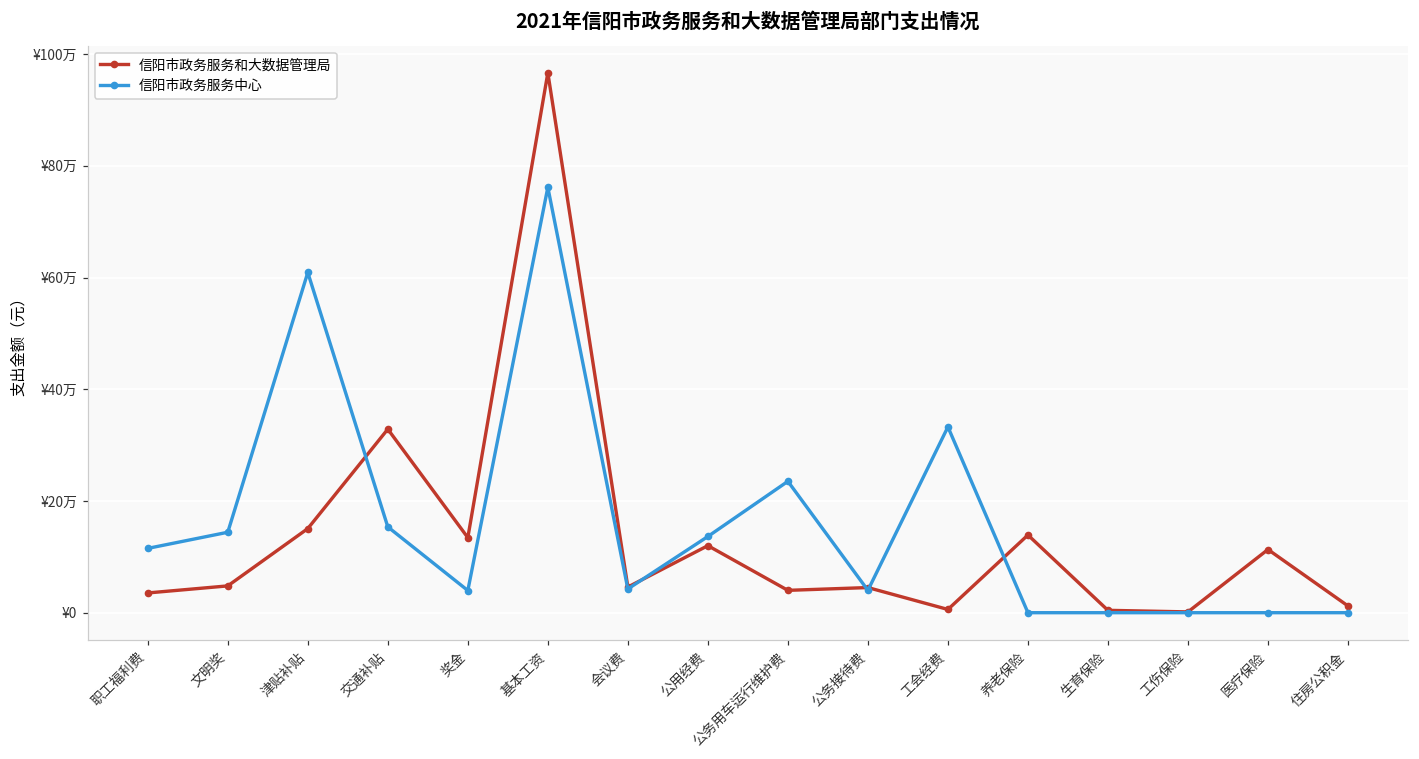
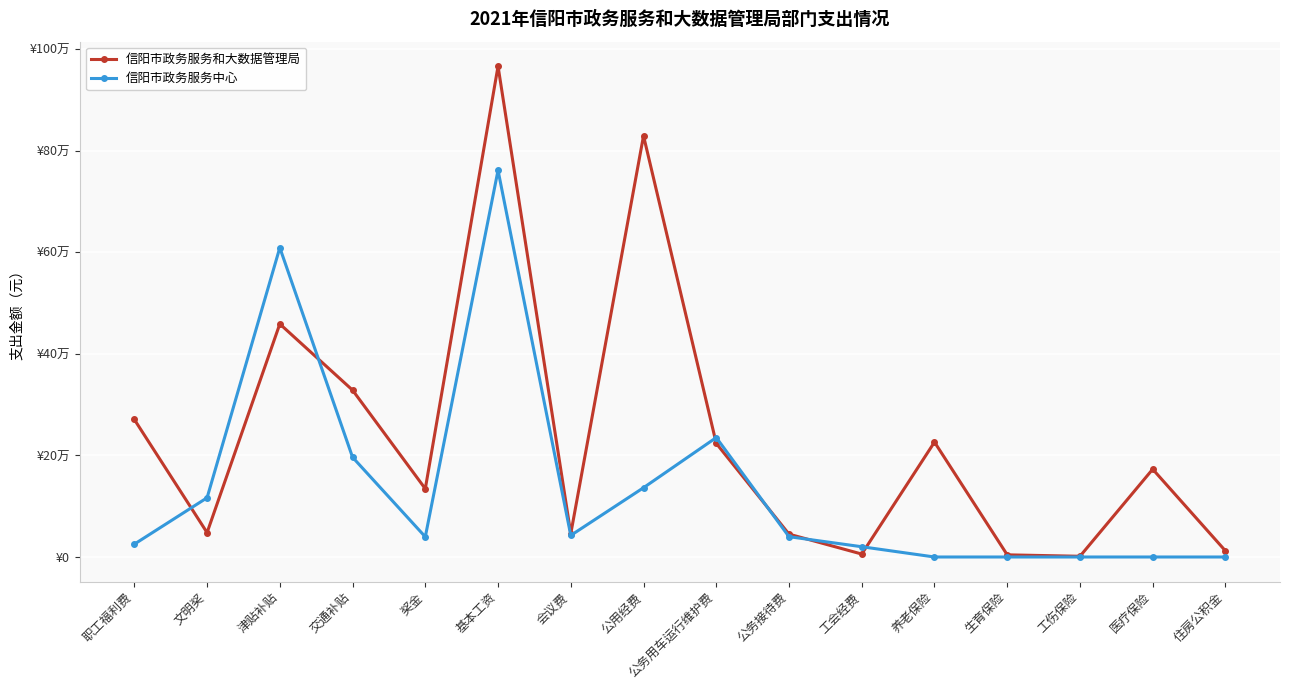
信阳市政务服务和大数据管理局, 职工福利费: ¥4万 -> ¥27万
信阳市政务服务中心, 职工福利费: ¥12万 -> ¥3万
信阳市政务服务中心, 文明奖: ¥14万 -> ¥12万
信阳市政务服务和大数据管理局, 津贴补贴: ¥15万 -> ¥46万
信阳市政务服务中心, 交通补贴: ¥15万 -> ¥20万
信阳市政务服务和大数据管理局, 公用经费: ¥12万 -> ¥83万
信阳市政务服务和大数据管理局, 公务用车运行维护费: ¥4万 -> ¥22万
信阳市政务服务中心, 工会经费: ¥33万 -> ¥2万
信阳市政务服务和大数据管理局, 养老保险: ¥14万 -> ¥23万
信阳市政务服务和大数据管理局, 医疗保险: ¥11万 -> ¥17万
